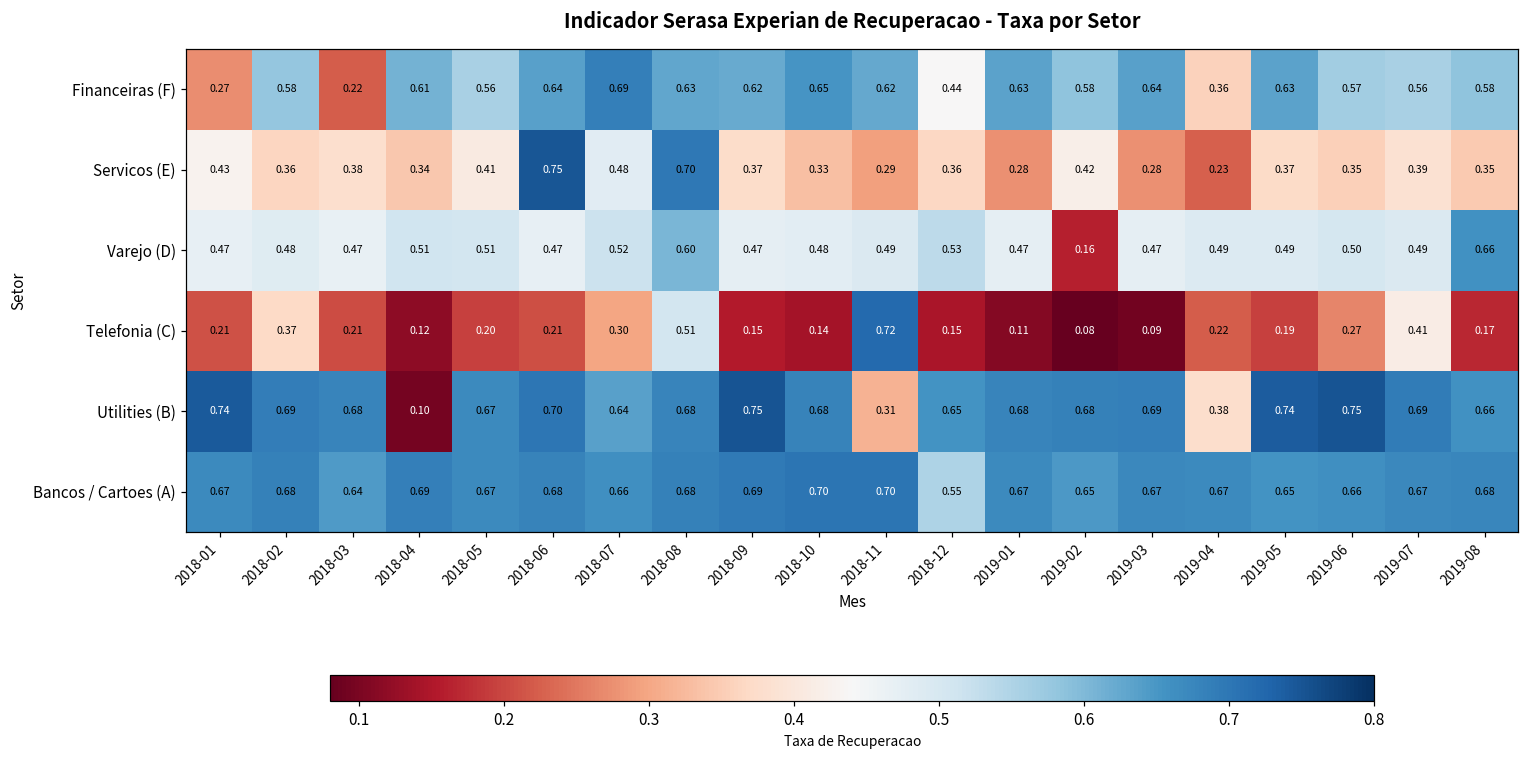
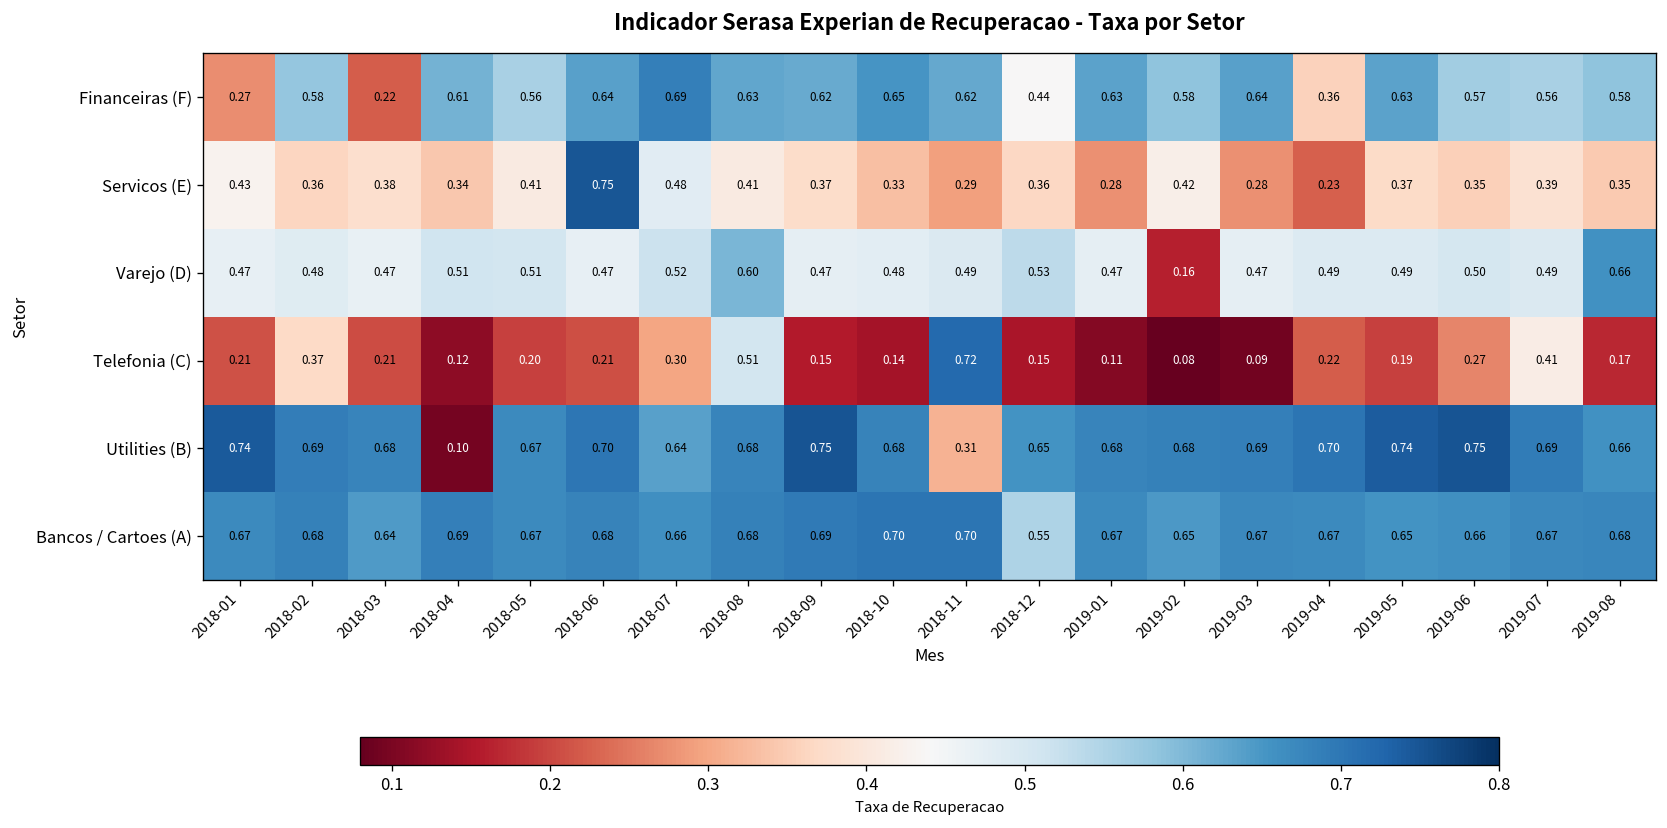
Servicos (E), 2018-08: 0.70 -> 0.41
Utilities (B), 2019-04: 0.38 -> 0.70
